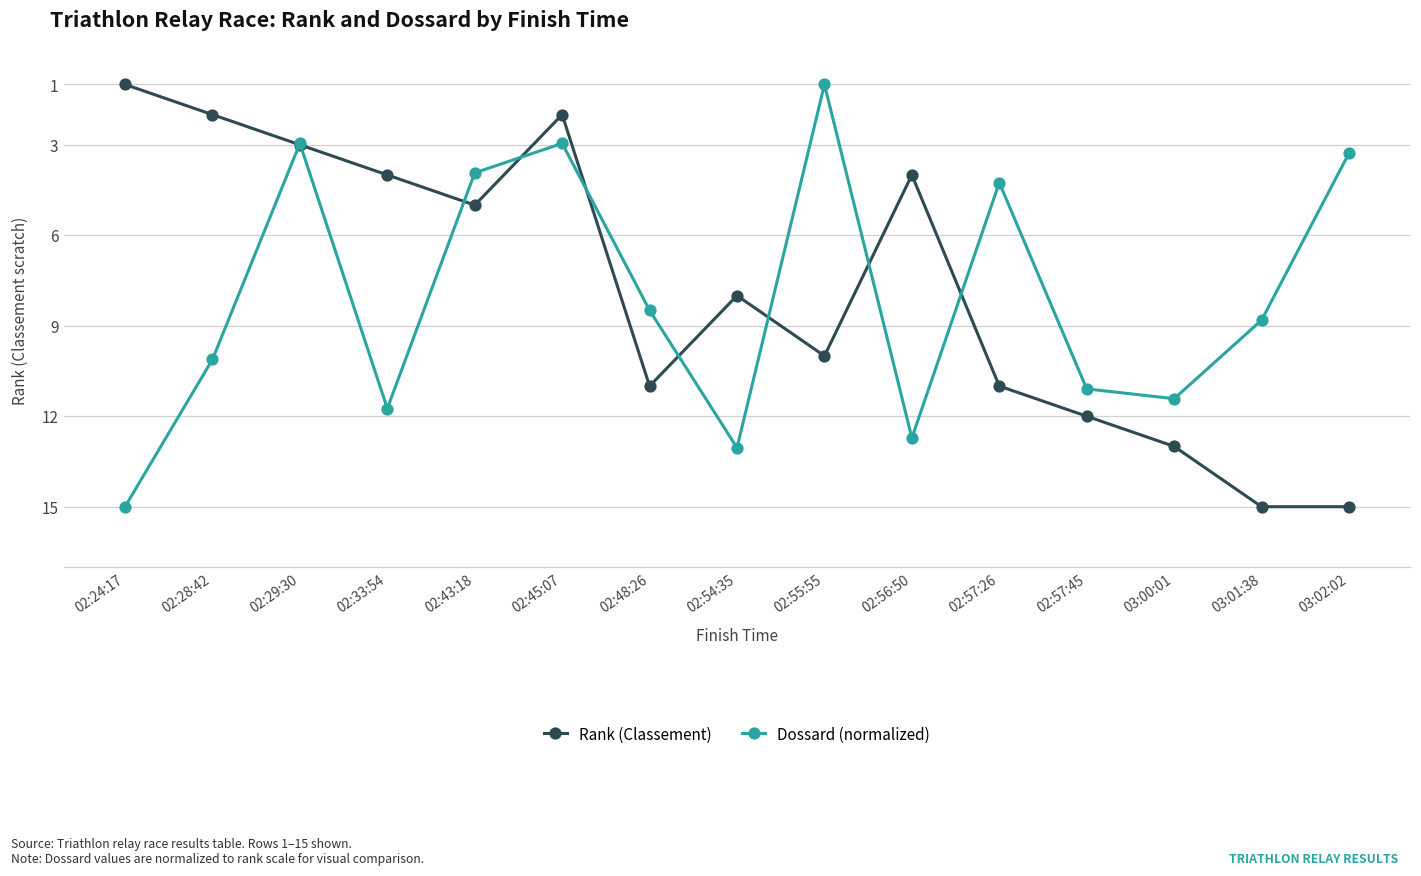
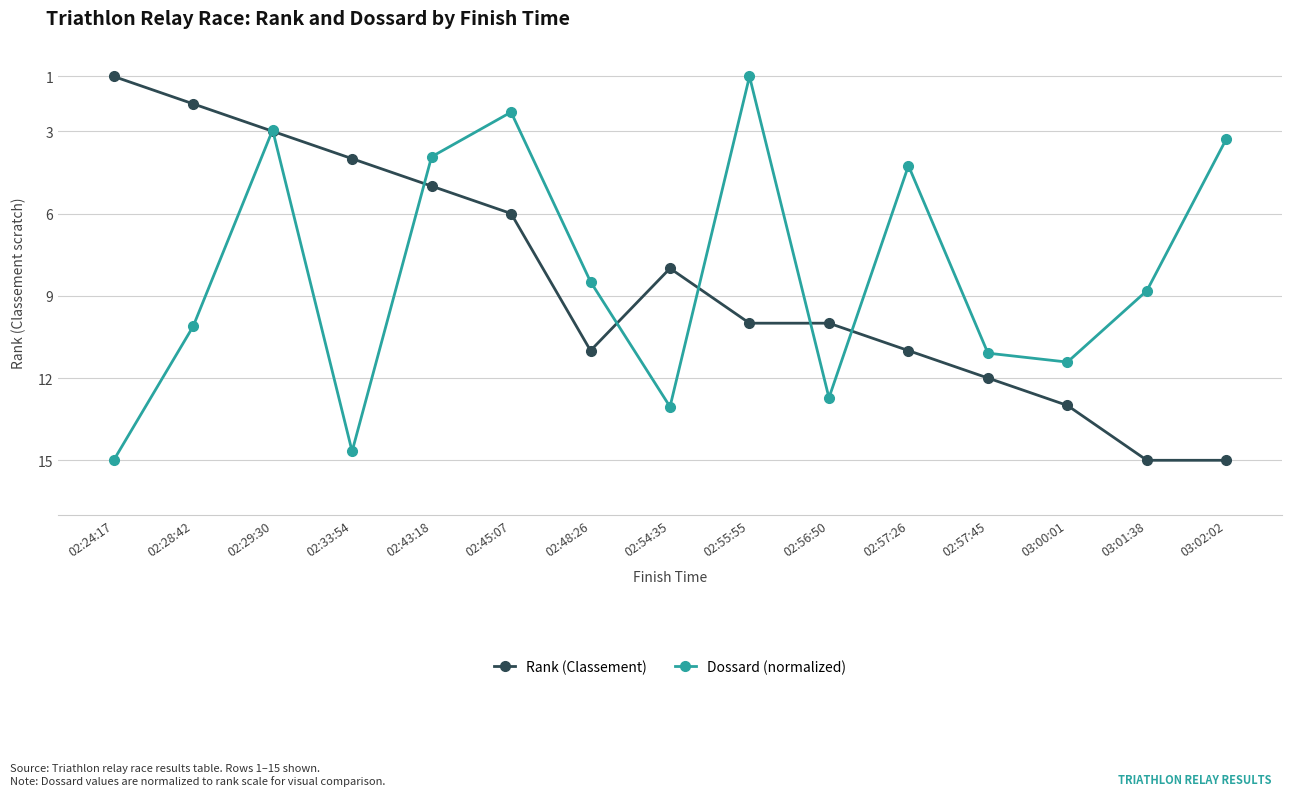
Dossard (normalized), 02:33:54: 11.7 -> 14.7
Rank (Classement), 02:45:07: 2 -> 6
Dossard (normalized), 02:45:07: 3.0 -> 2.3
Rank (Classement), 02:56:50: 4 -> 10
